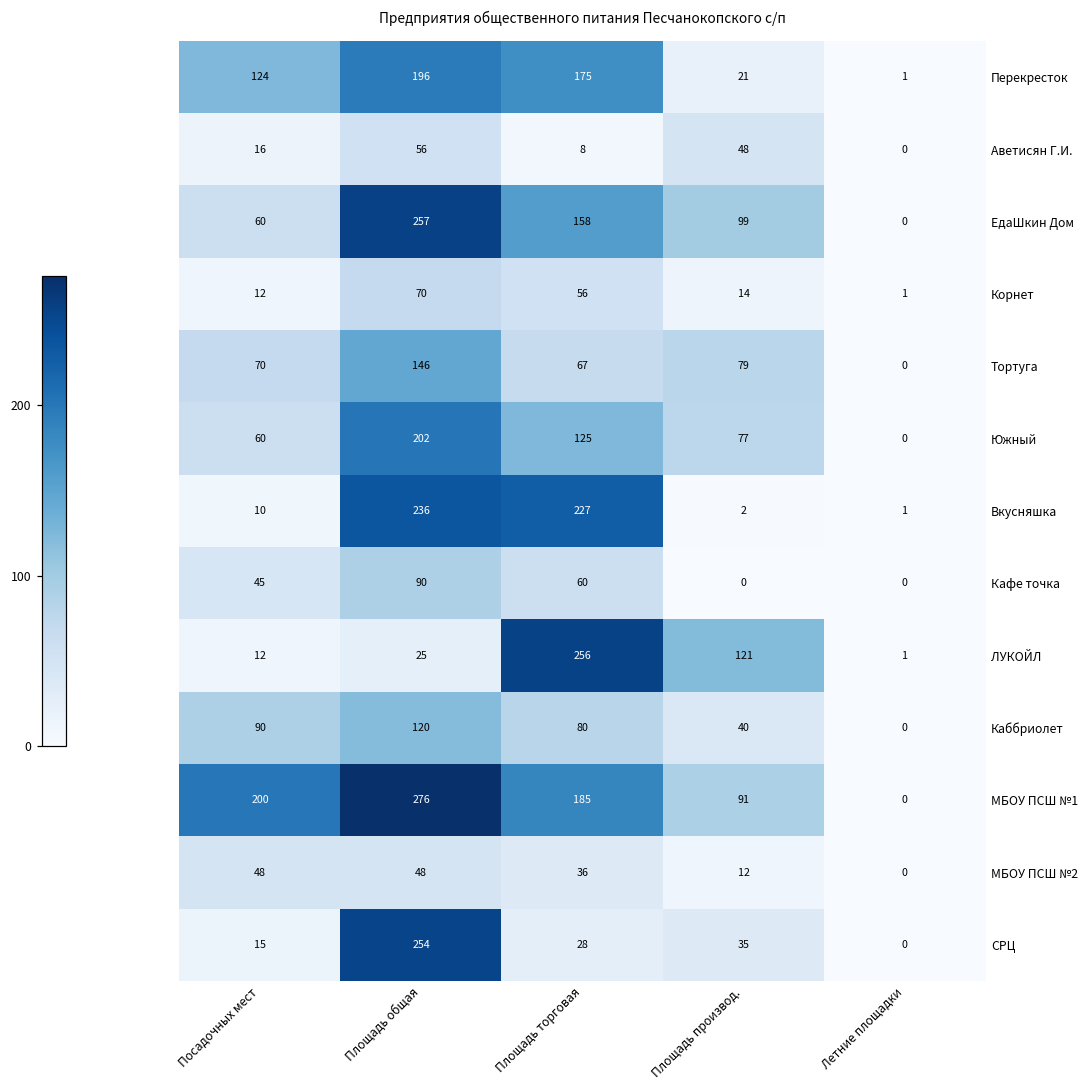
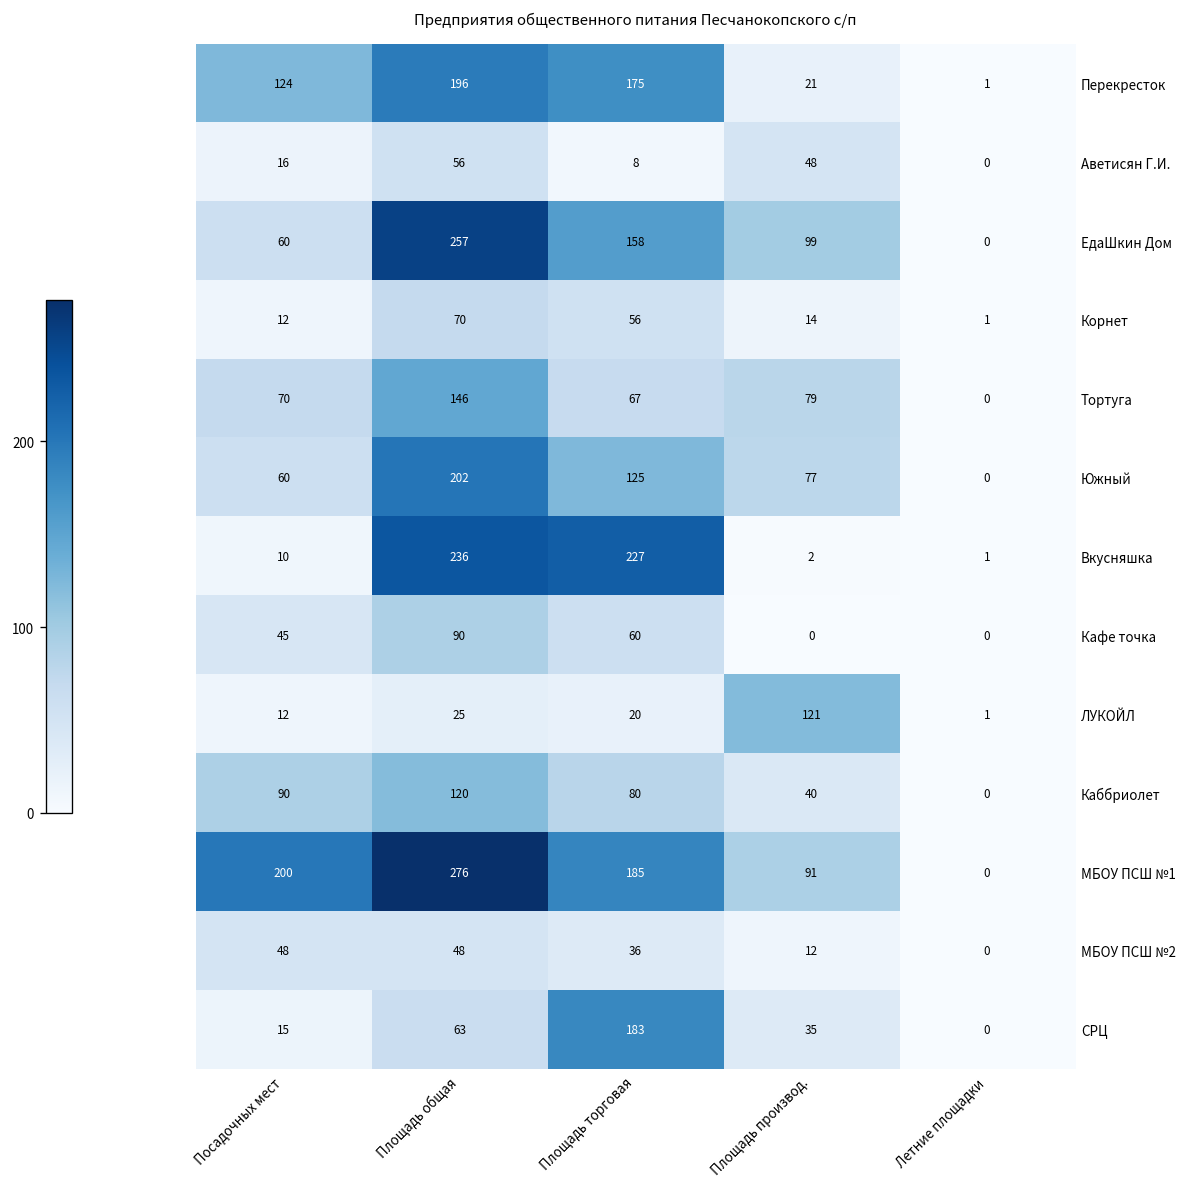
ЛУКОЙЛ, Площадь торговая: 256 -> 20
СРЦ, Площадь общая: 254 -> 63
СРЦ, Площадь торговая: 28 -> 183
